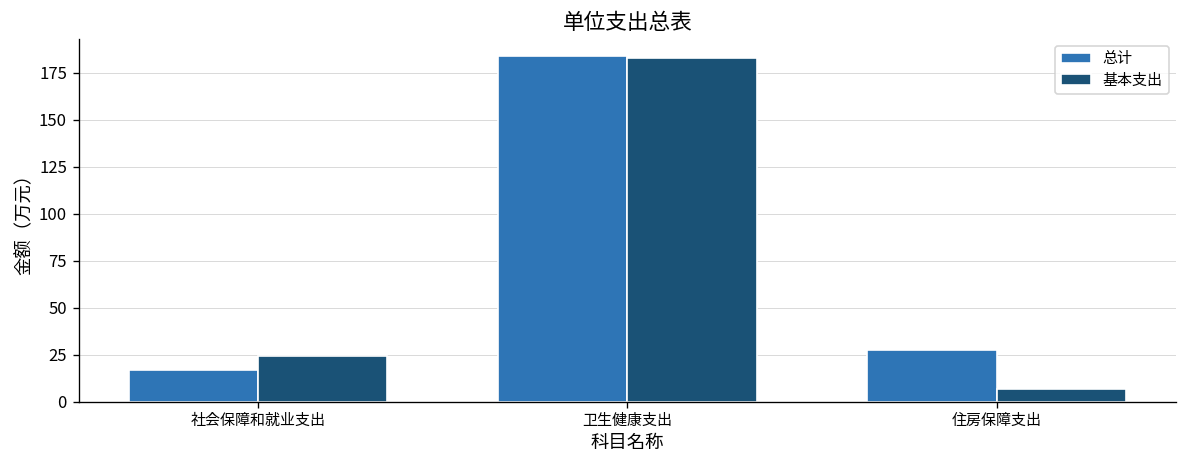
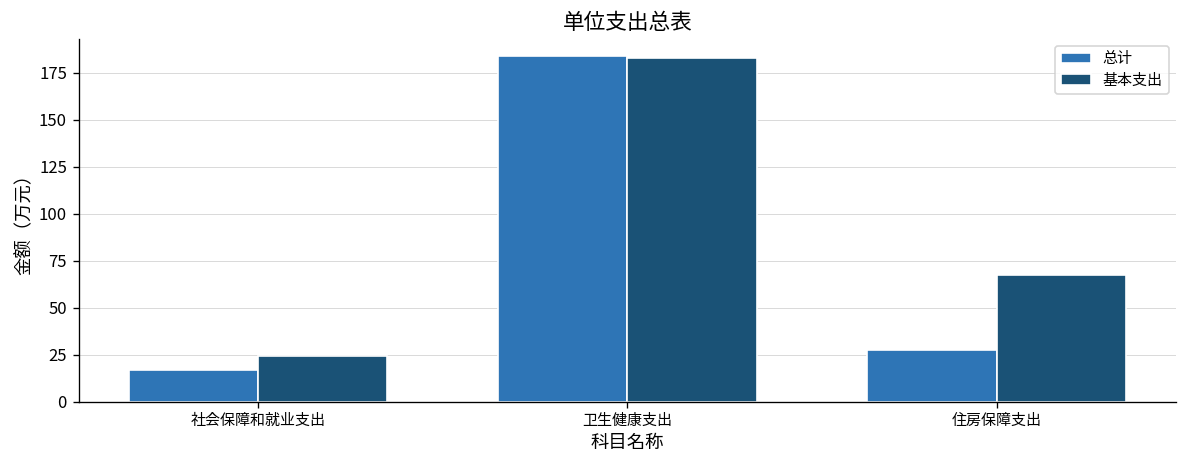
基本支出, 住房保障支出: 7 -> 67
